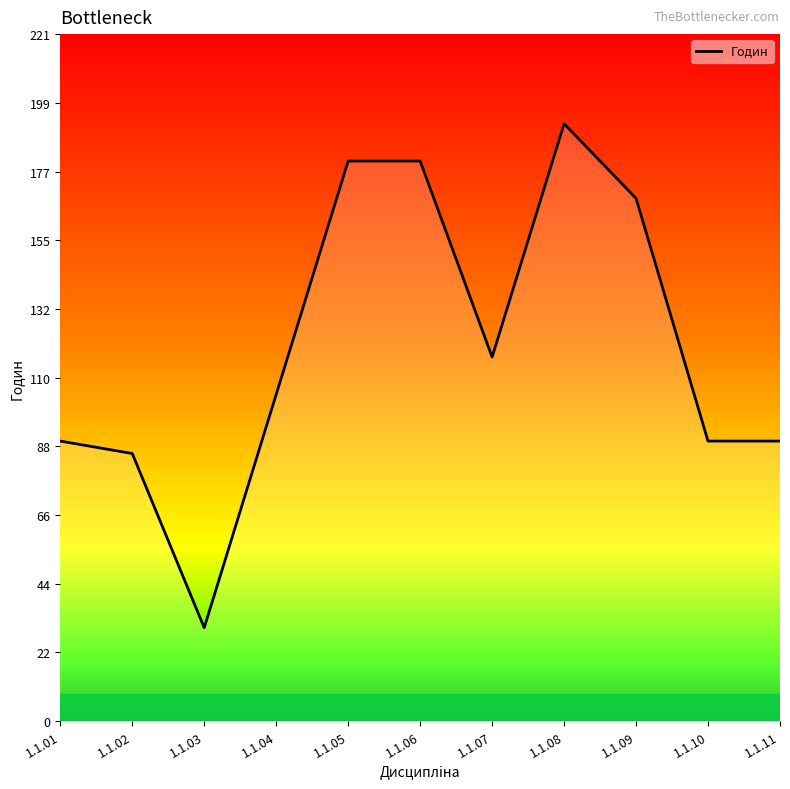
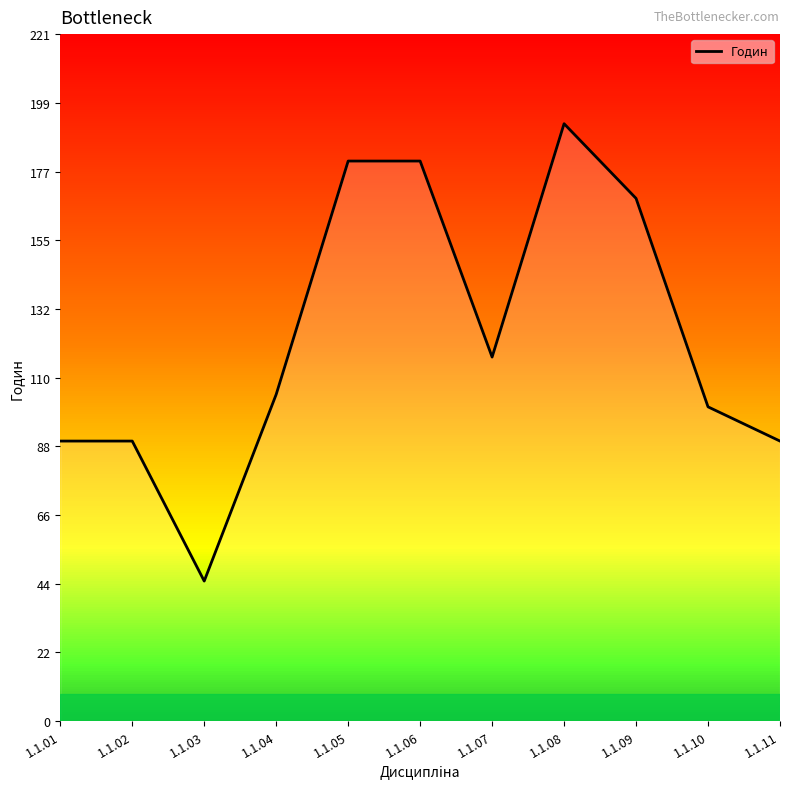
Годин, 1.1.02: 86 -> 90
Годин, 1.1.03: 30 -> 45
Годин, 1.1.10: 90 -> 101
